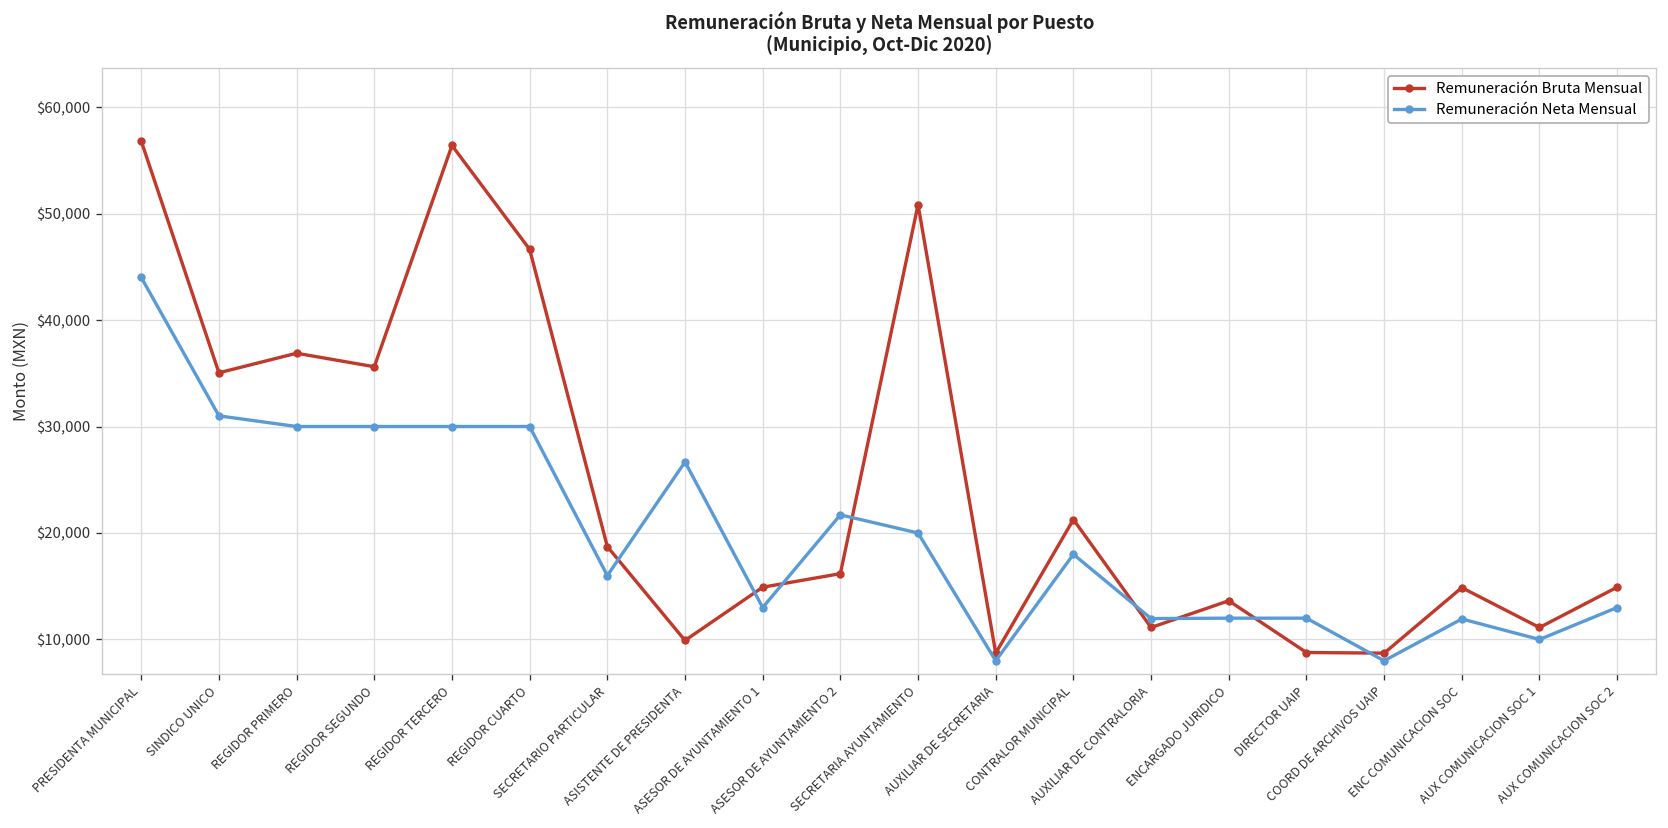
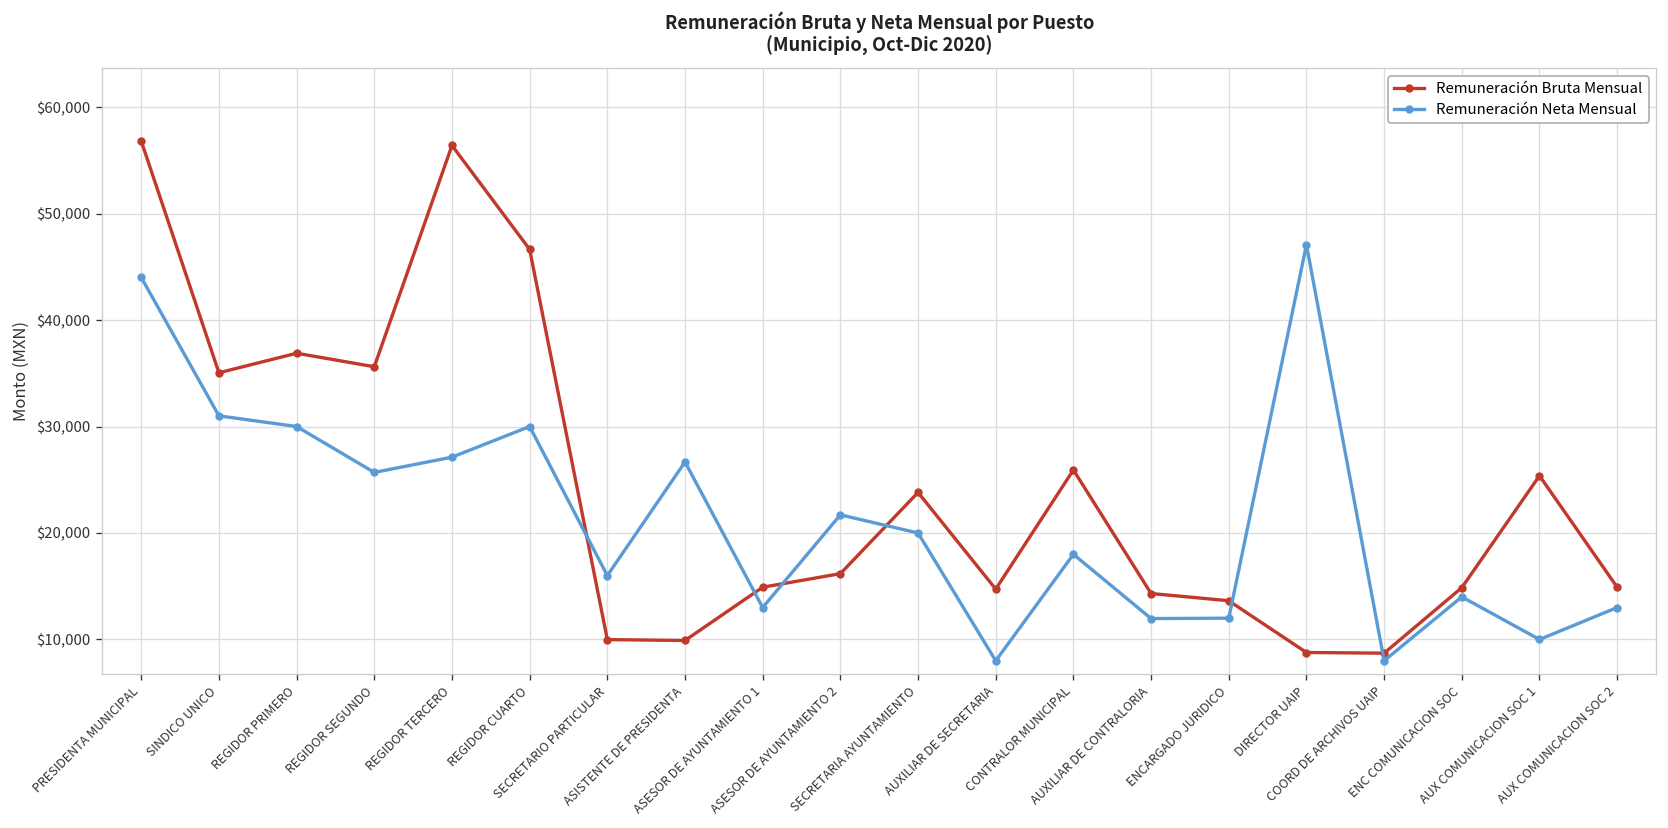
Remuneración Neta Mensual, REGIDOR SEGUNDO: $30,000 -> $26,000
Remuneración Neta Mensual, REGIDOR TERCERO: $30,000 -> $27,000
Remuneración Bruta Mensual, SECRETARIO PARTICULAR: $19,000 -> $10,000
Remuneración Bruta Mensual, SECRETARIA AYUNTAMIENTO: $51,000 -> $24,000
Remuneración Bruta Mensual, AUXILIAR DE SECRETARIA: $9,000 -> $15,000
Remuneración Bruta Mensual, CONTRALOR MUNICIPAL: $21,000 -> $26,000
Remuneración Bruta Mensual, AUXILIAR DE CONTRALORIA: $11,000 -> $14,000
Remuneración Neta Mensual, DIRECTOR UAIP: $12,000 -> $47,000
Remuneración Neta Mensual, ENC COMUNICACION SOC: $12,000 -> $14,000
Remuneración Bruta Mensual, AUX COMUNICACION SOC 1: $11,000 -> $25,000
